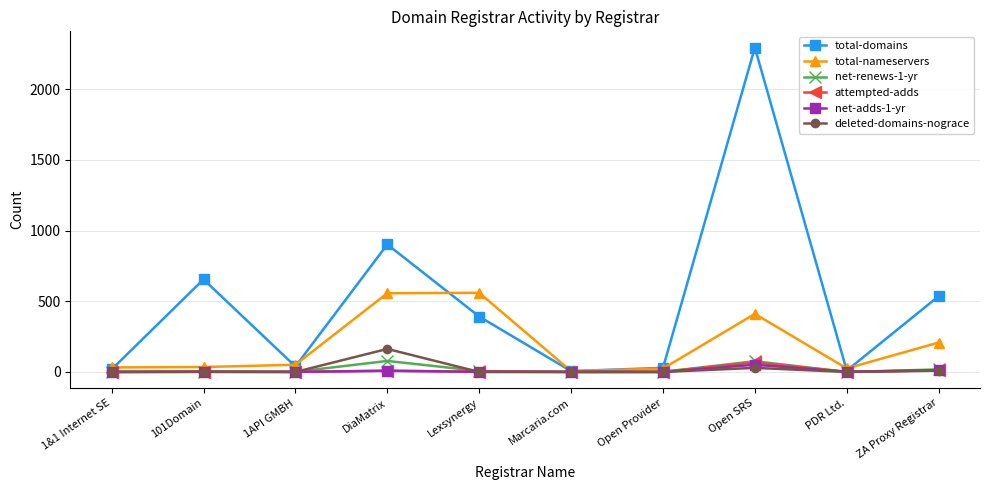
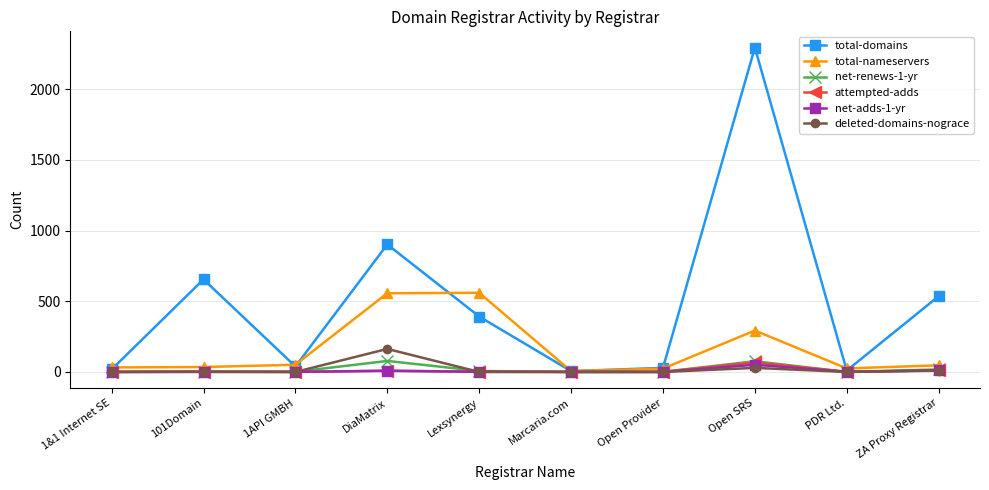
total-nameservers, Open SRS: 410 -> 290
total-nameservers, ZA Proxy Registrar: 210 -> 50
